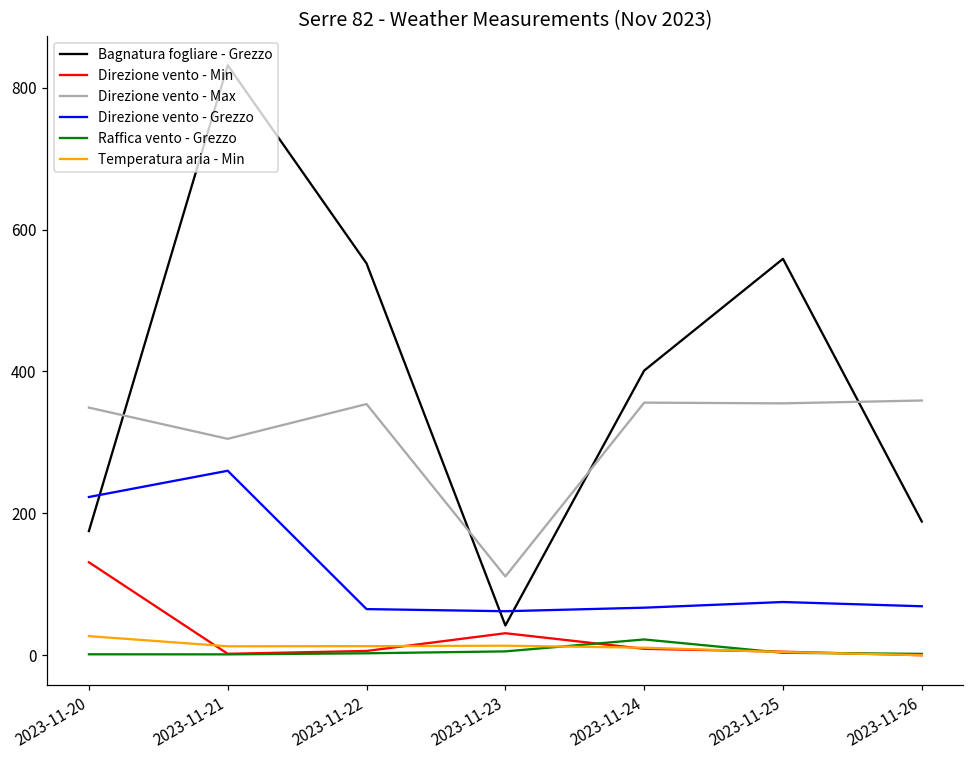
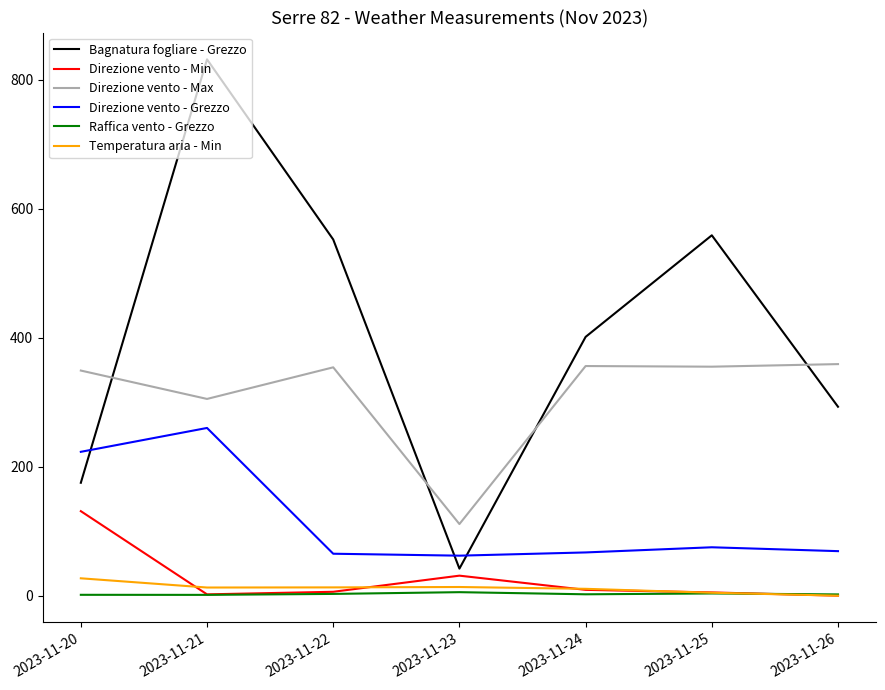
Raffica vento - Grezzo, 2023-11-24: 20 -> 0
Bagnatura fogliare - Grezzo, 2023-11-26: 190 -> 290
